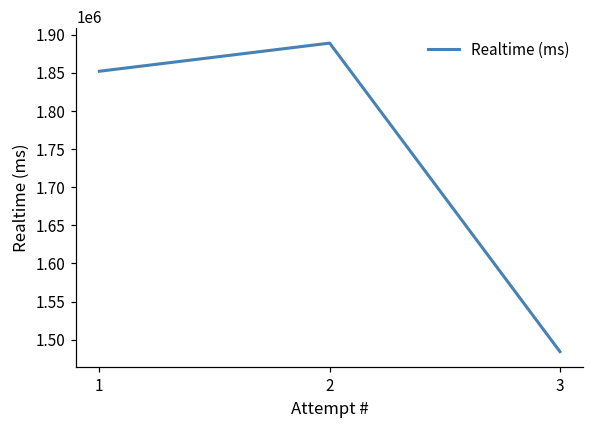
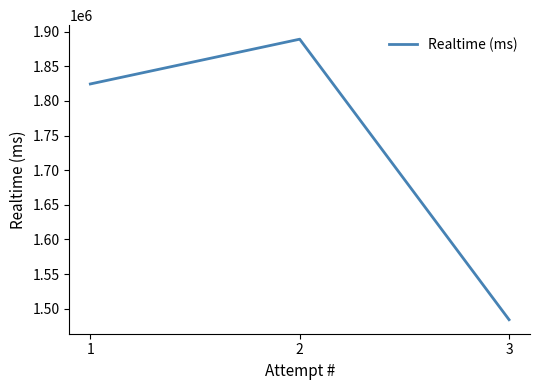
1: 1850000 -> 1820000
